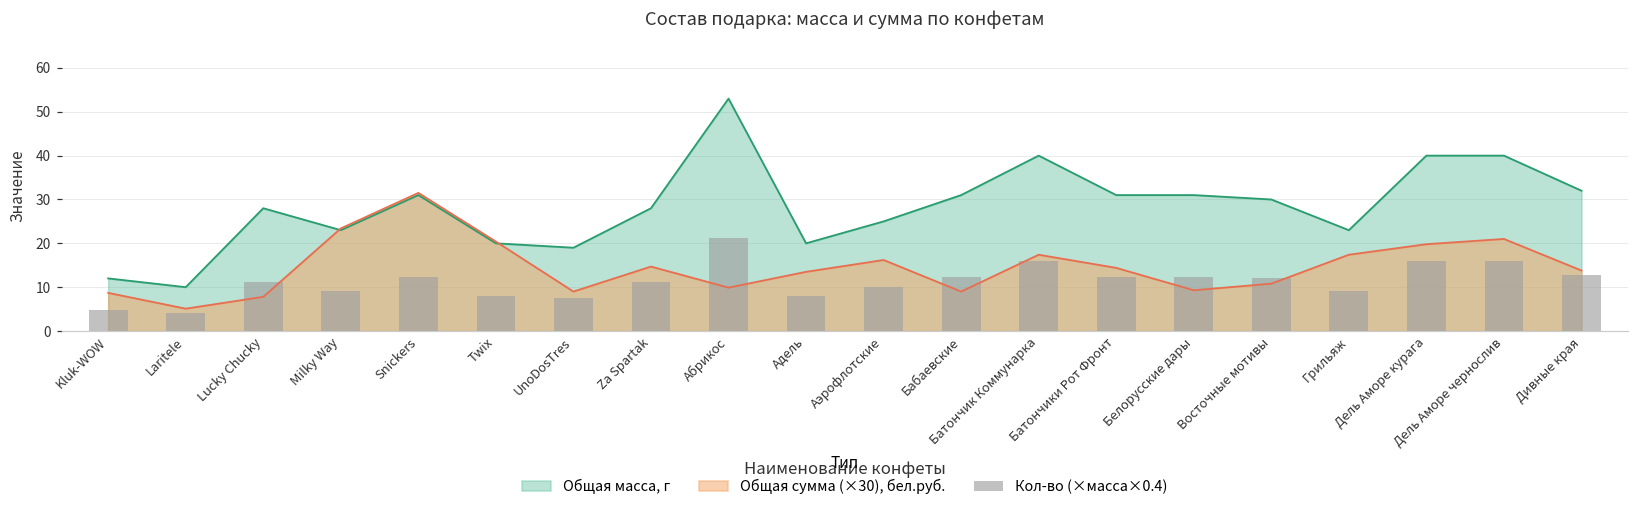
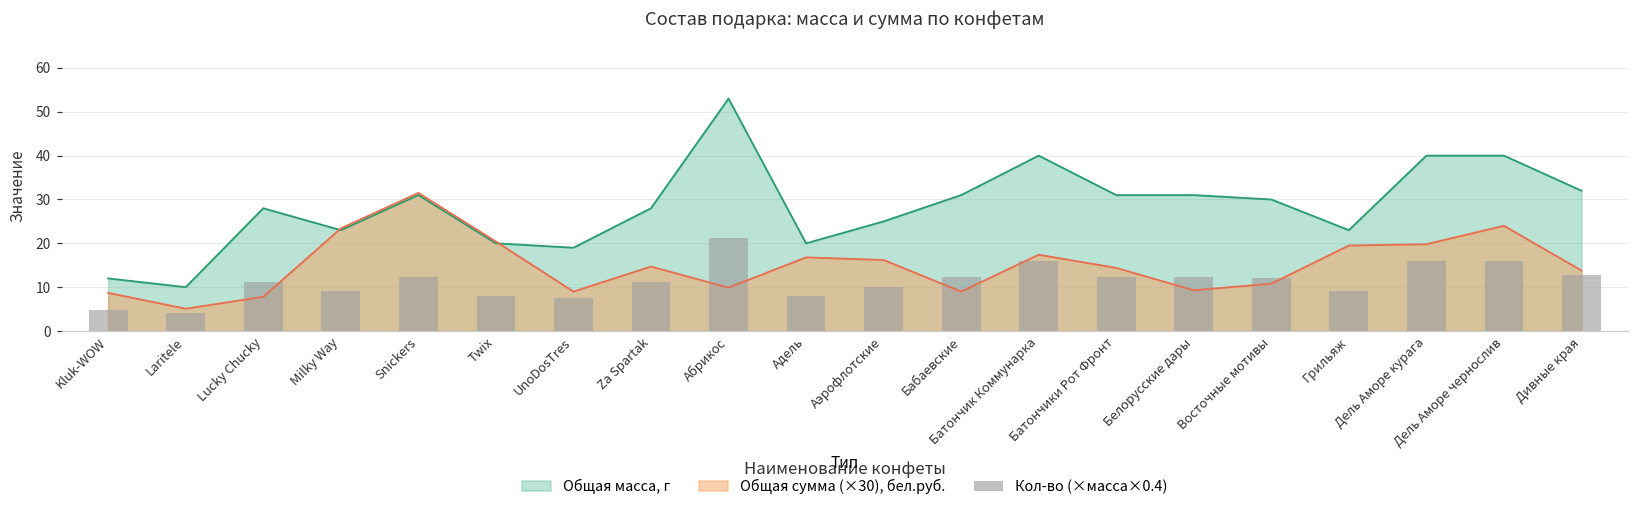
Общая сумма (×30), бел.руб., Адель: 14 -> 17
Общая сумма (×30), бел.руб., Грильяж: 17 -> 20
Общая сумма (×30), бел.руб., Дель Аморе чернослив: 21 -> 24
